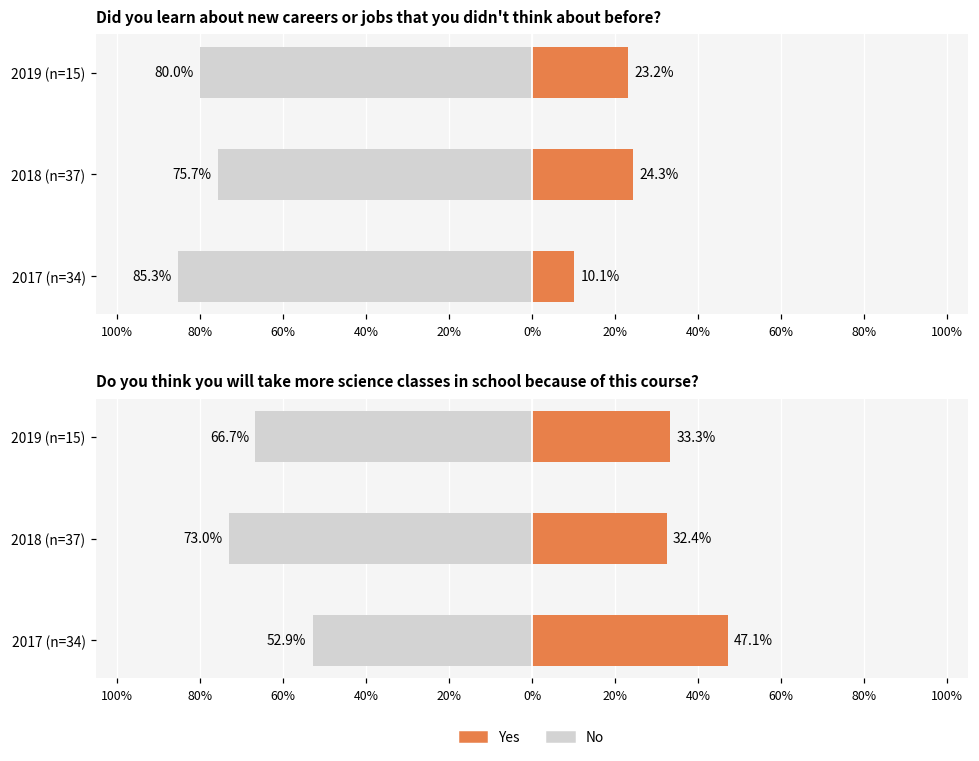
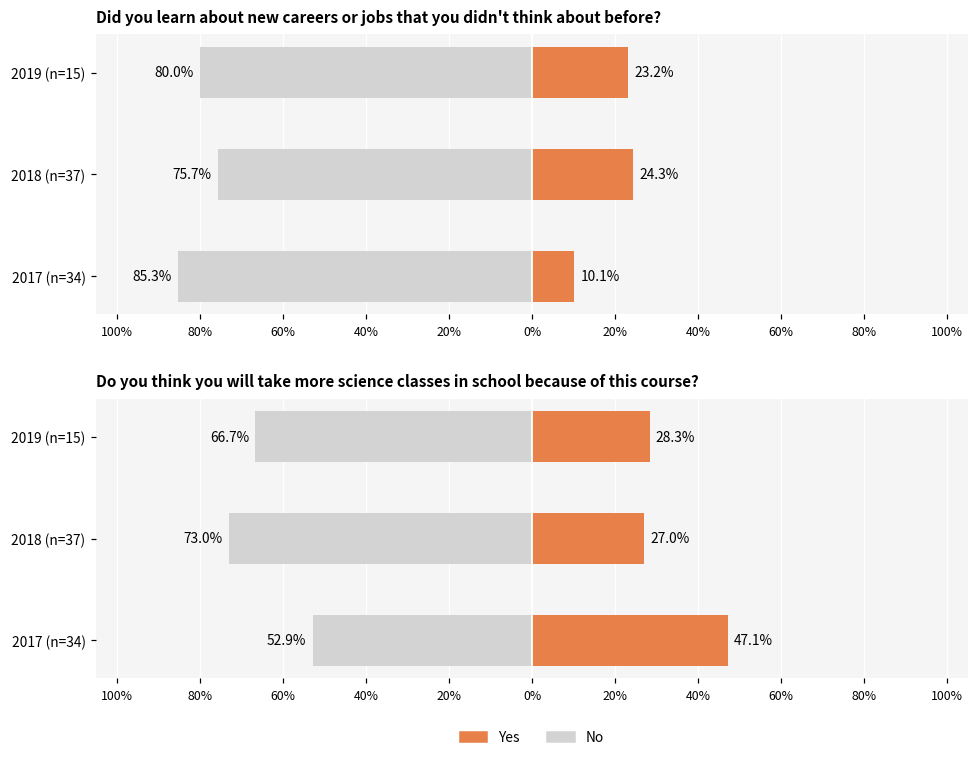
Do you think you will take more science classes in school because of this course?, Yes, 2019 (n=15): 33.3% -> 28.3%
Do you think you will take more science classes in school because of this course?, Yes, 2018 (n=37): 32.4% -> 27.0%
